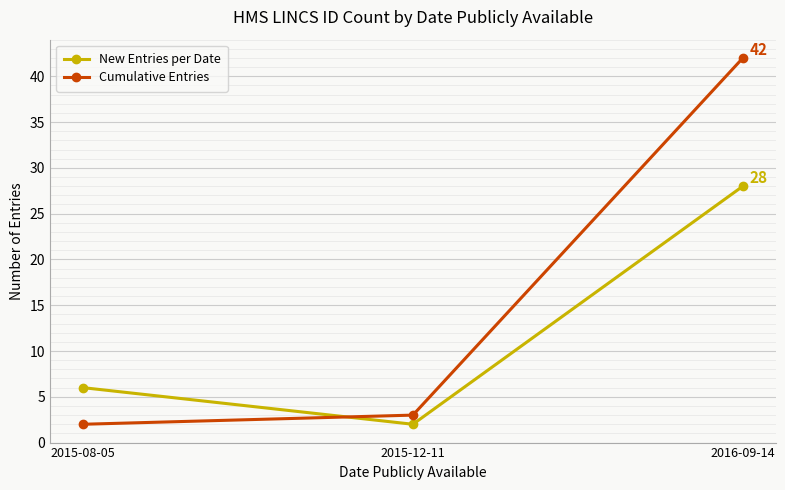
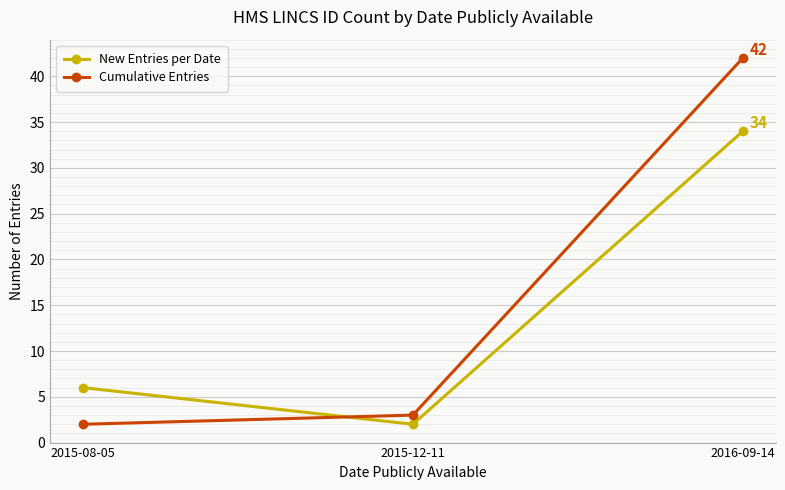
New Entries per Date, 2016-09-14: 28 -> 34
